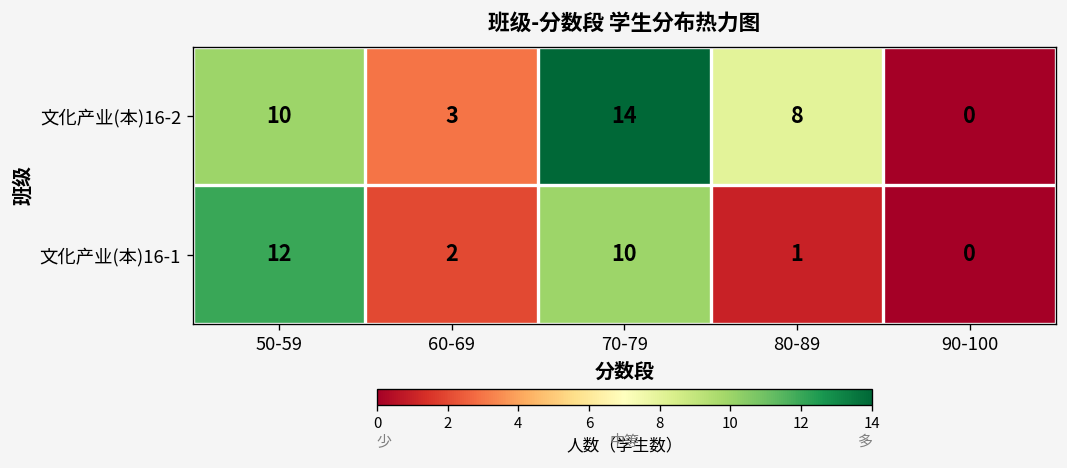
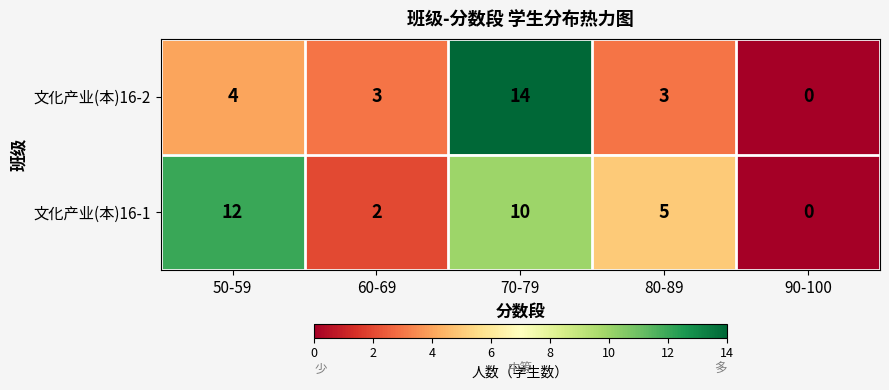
文化产业(本)16-2, 50-59: 10 -> 4
文化产业(本)16-2, 80-89: 8 -> 3
文化产业(本)16-1, 80-89: 1 -> 5
